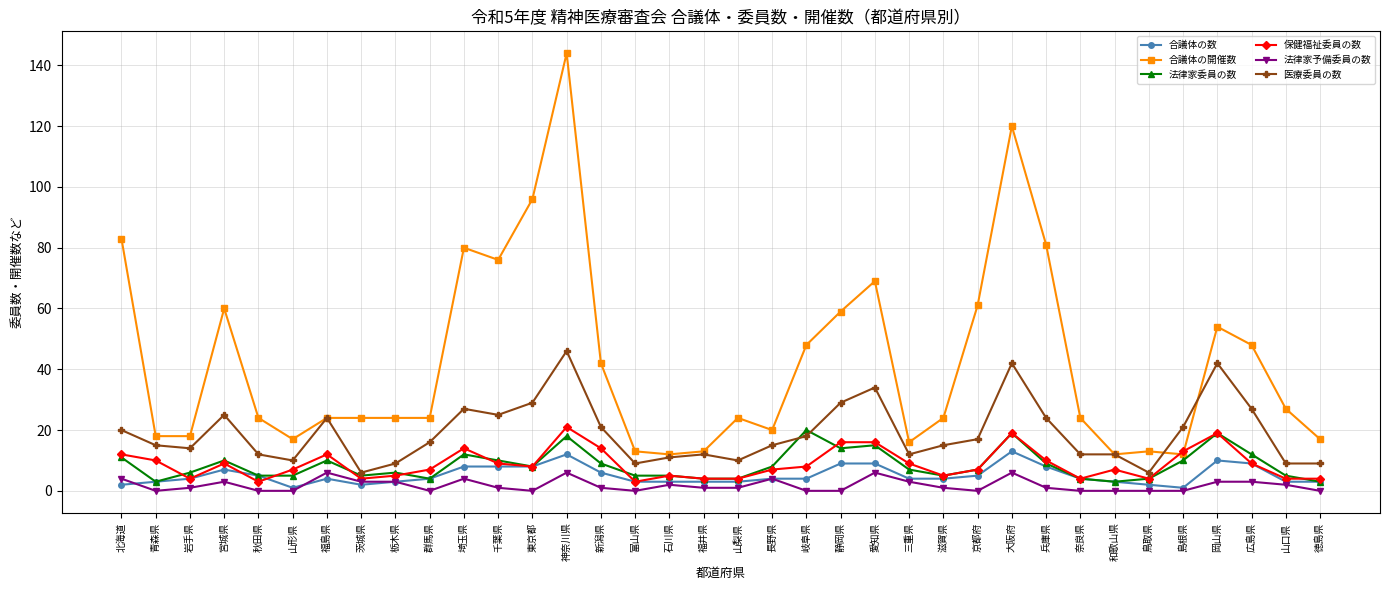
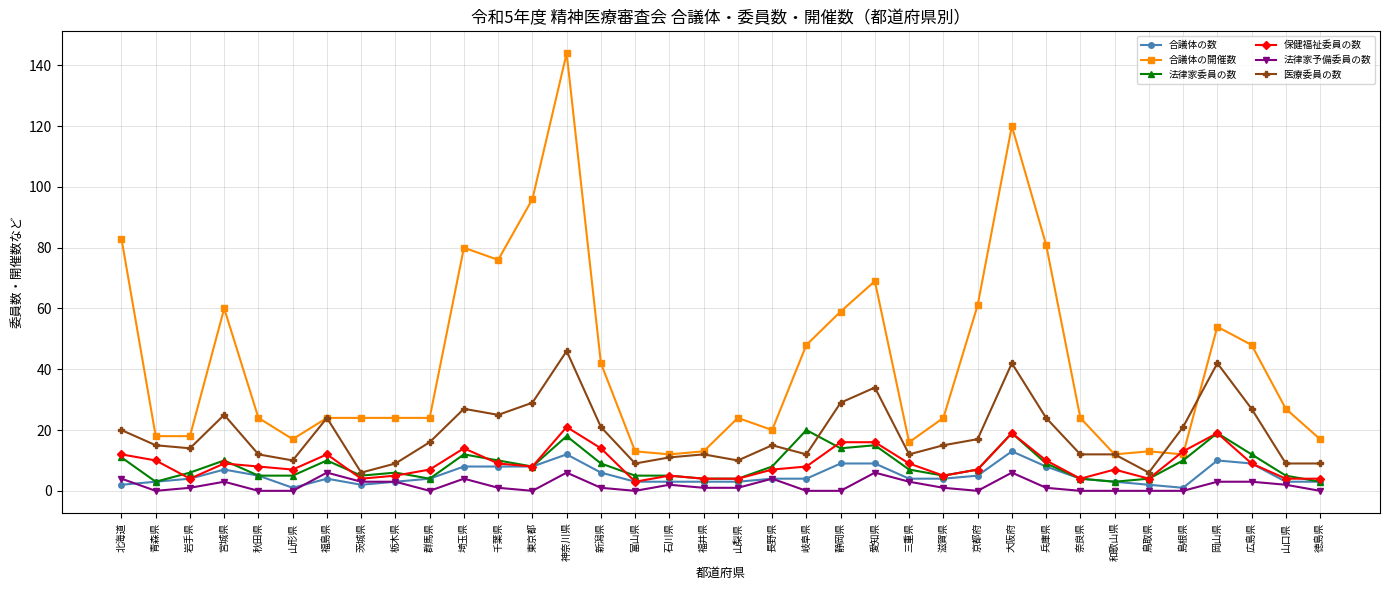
保健福祉委員の数, 秋田県: 3 -> 8
医療委員の数, 岐阜県: 18 -> 12
